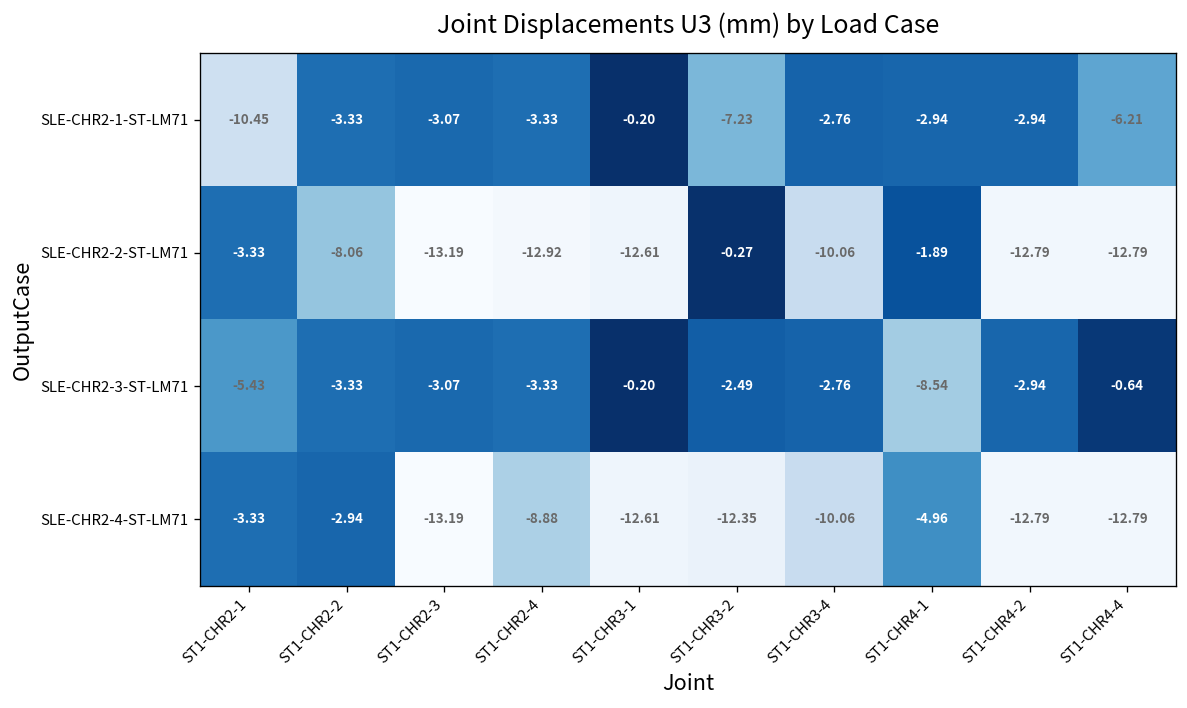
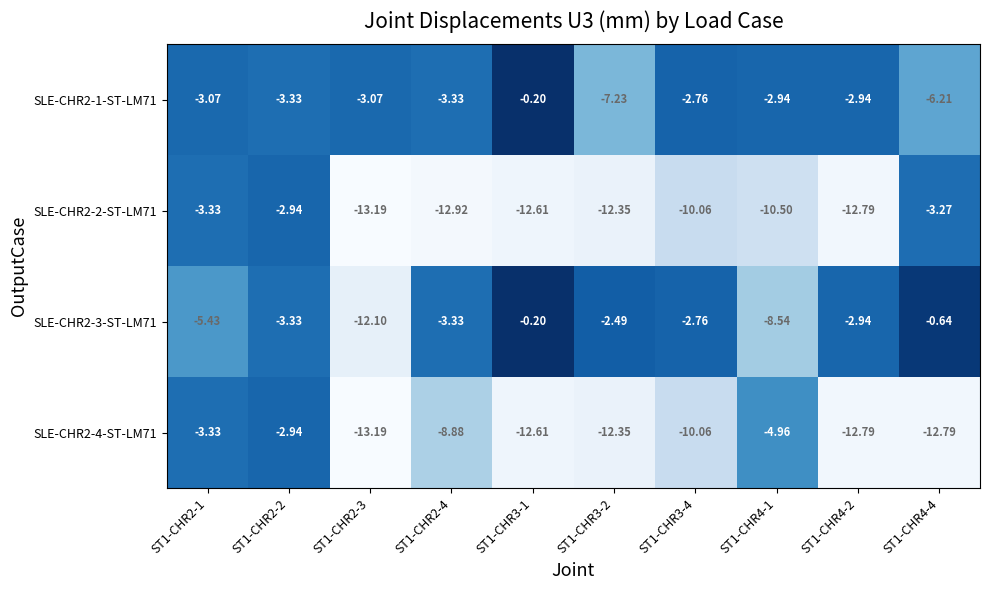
SLE-CHR2-1-ST-LM71, ST1-CHR2-1: -10.45 -> -3.07
SLE-CHR2-2-ST-LM71, ST1-CHR2-2: -8.06 -> -2.94
SLE-CHR2-2-ST-LM71, ST1-CHR3-2: -0.27 -> -12.35
SLE-CHR2-2-ST-LM71, ST1-CHR4-1: -1.89 -> -10.50
SLE-CHR2-2-ST-LM71, ST1-CHR4-4: -12.79 -> -3.27
SLE-CHR2-3-ST-LM71, ST1-CHR2-3: -3.07 -> -12.10
